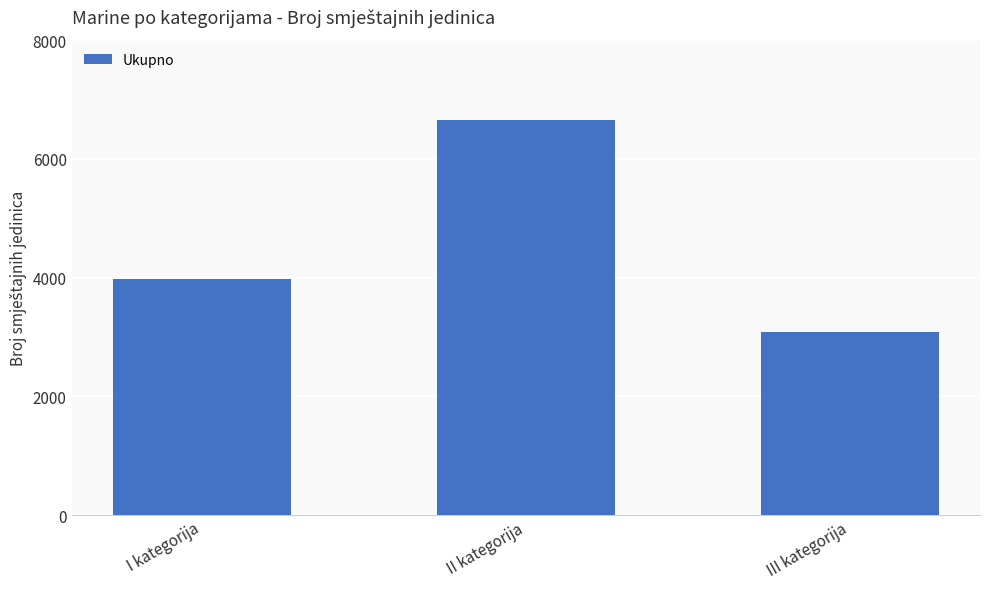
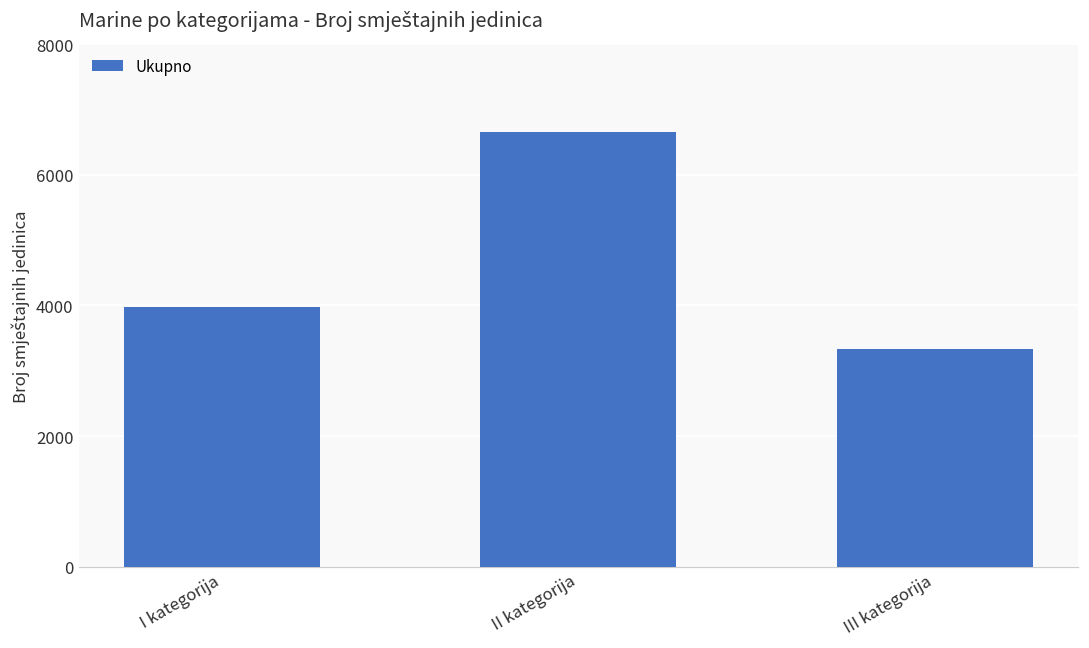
III kategorija: 3100 -> 3300
